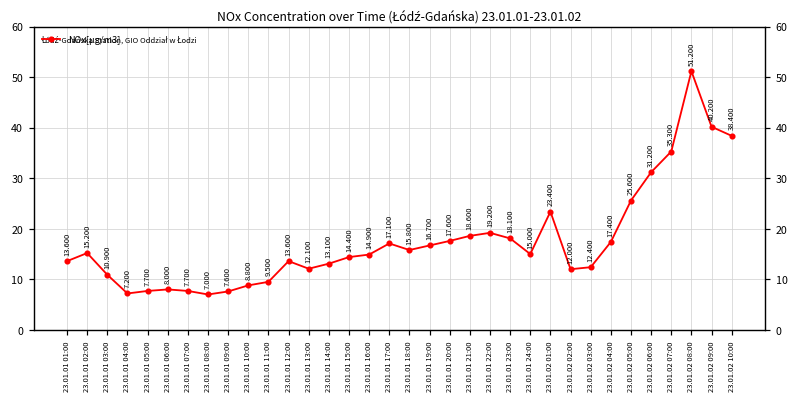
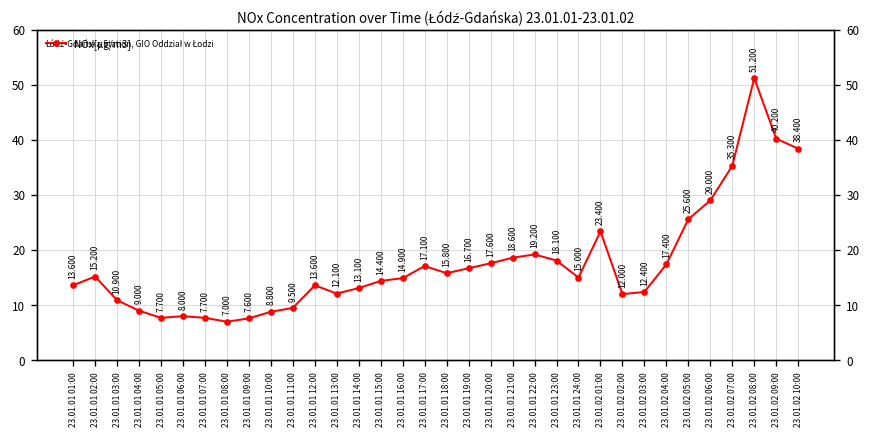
23.01.01 04:00: 7.200 -> 9.000
23.01.02 06:00: 31.200 -> 29.000
